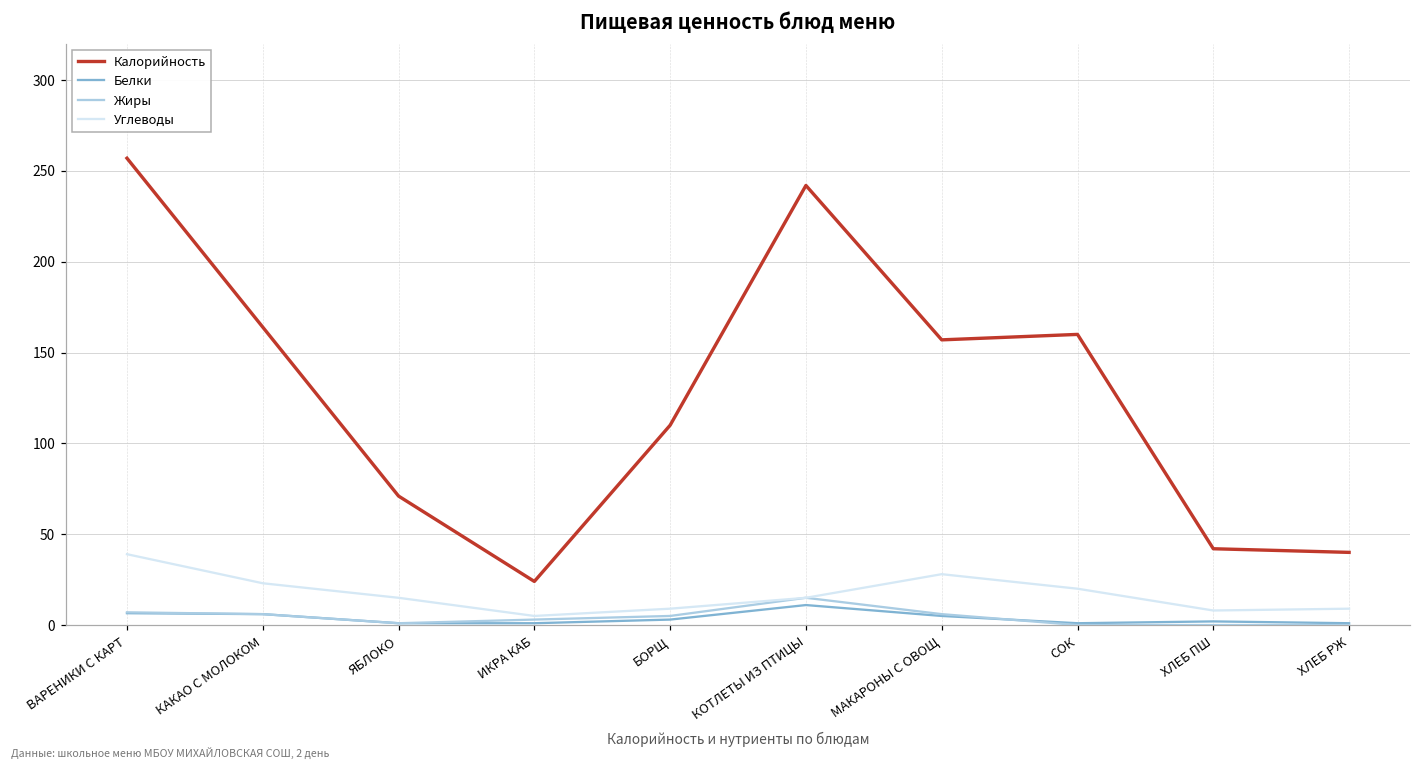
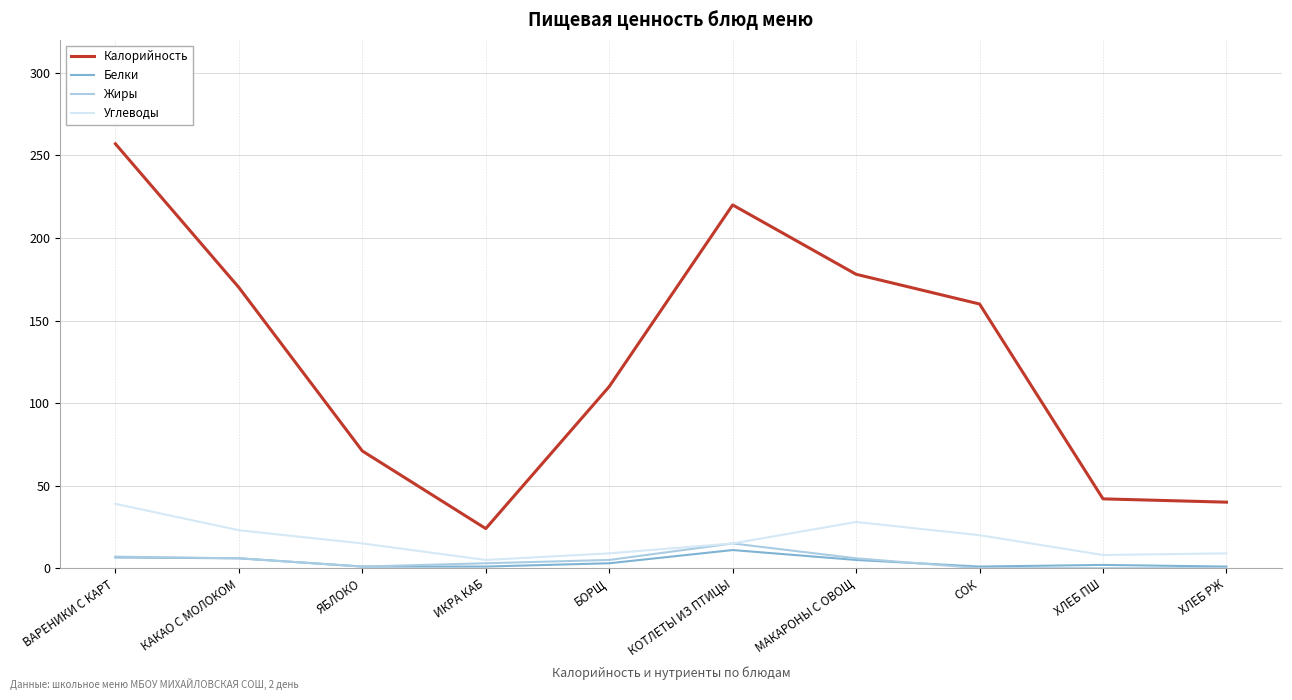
Калорийность, КАКАО С МОЛОКОМ: 164 -> 170
Калорийность, КОТЛЕТЫ ИЗ ПТИЦЫ: 242 -> 220
Калорийность, МАКАРОНЫ С ОВОЩ: 157 -> 178
